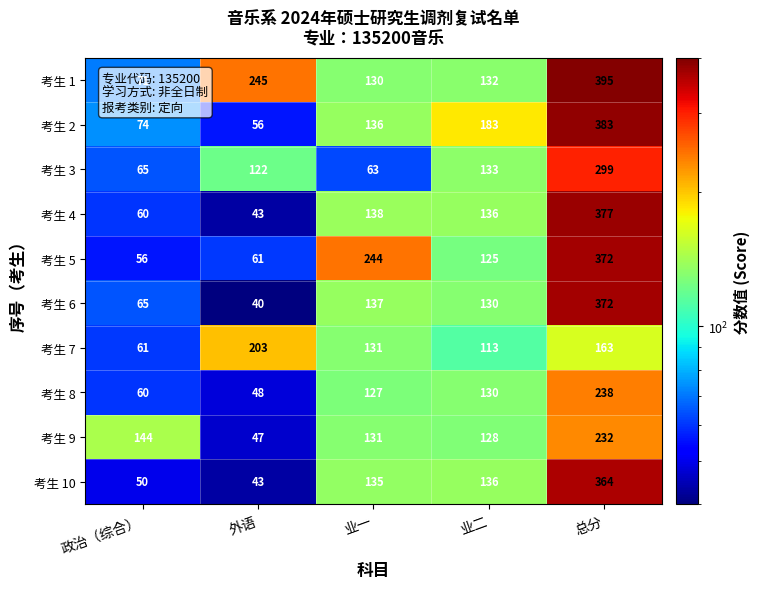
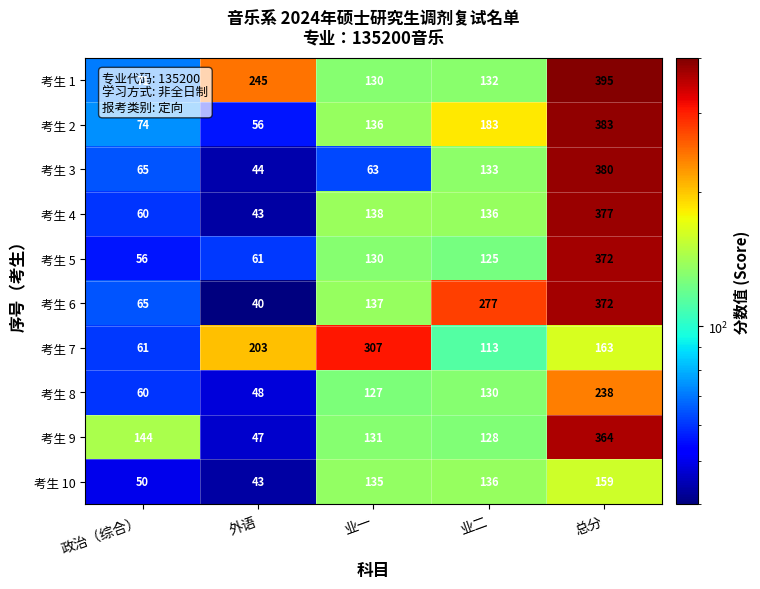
考生 3, 外语: 122 -> 44
考生 3, 总分: 299 -> 380
考生 5, 业一: 244 -> 130
考生 6, 业二: 130 -> 277
考生 7, 业一: 131 -> 307
考生 9, 总分: 232 -> 364
考生 10, 总分: 364 -> 159
